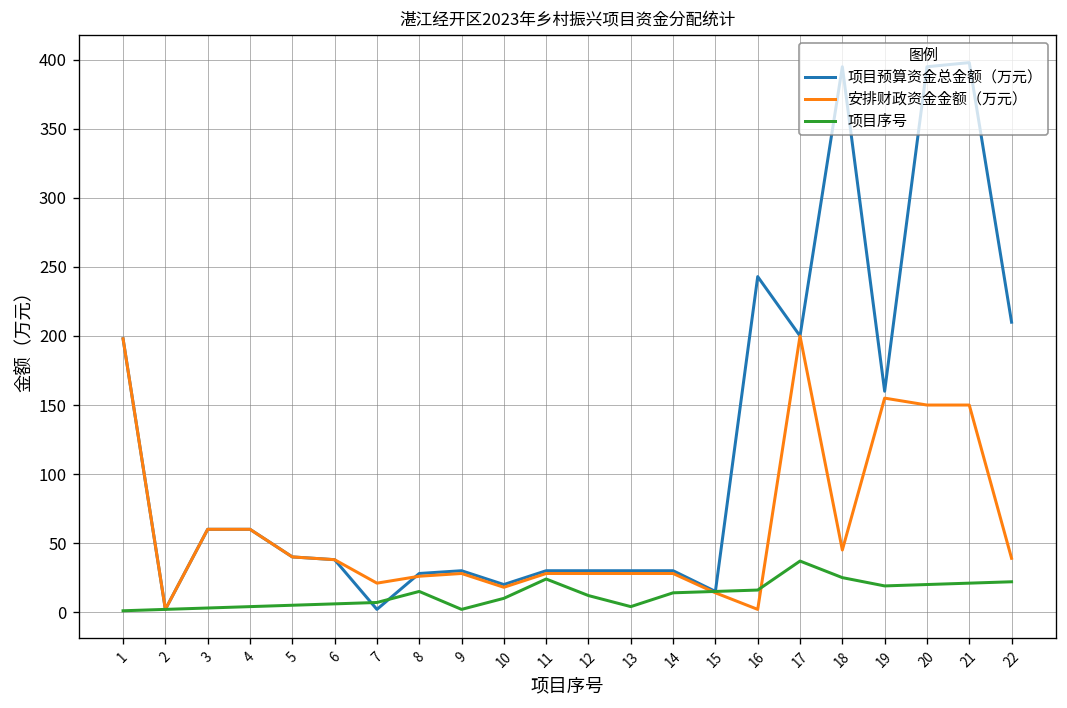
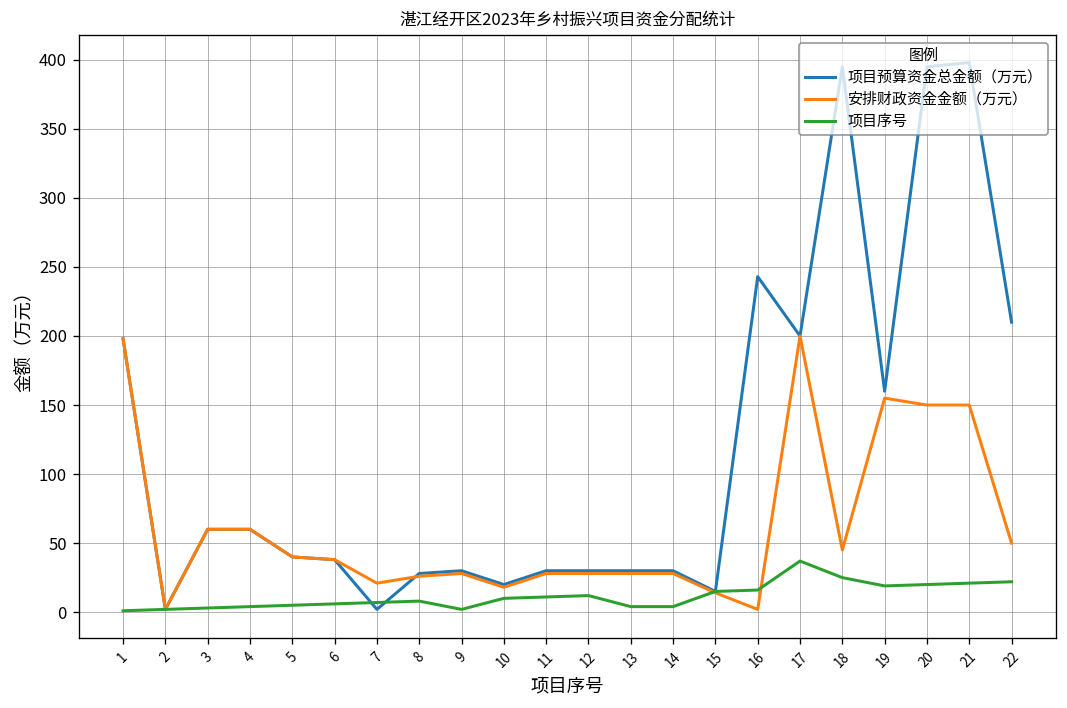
项目序号, 8: 15 -> 8
项目序号, 11: 24 -> 11
项目序号, 14: 14 -> 4
安排财政资金金额（万元）, 22: 39 -> 50
